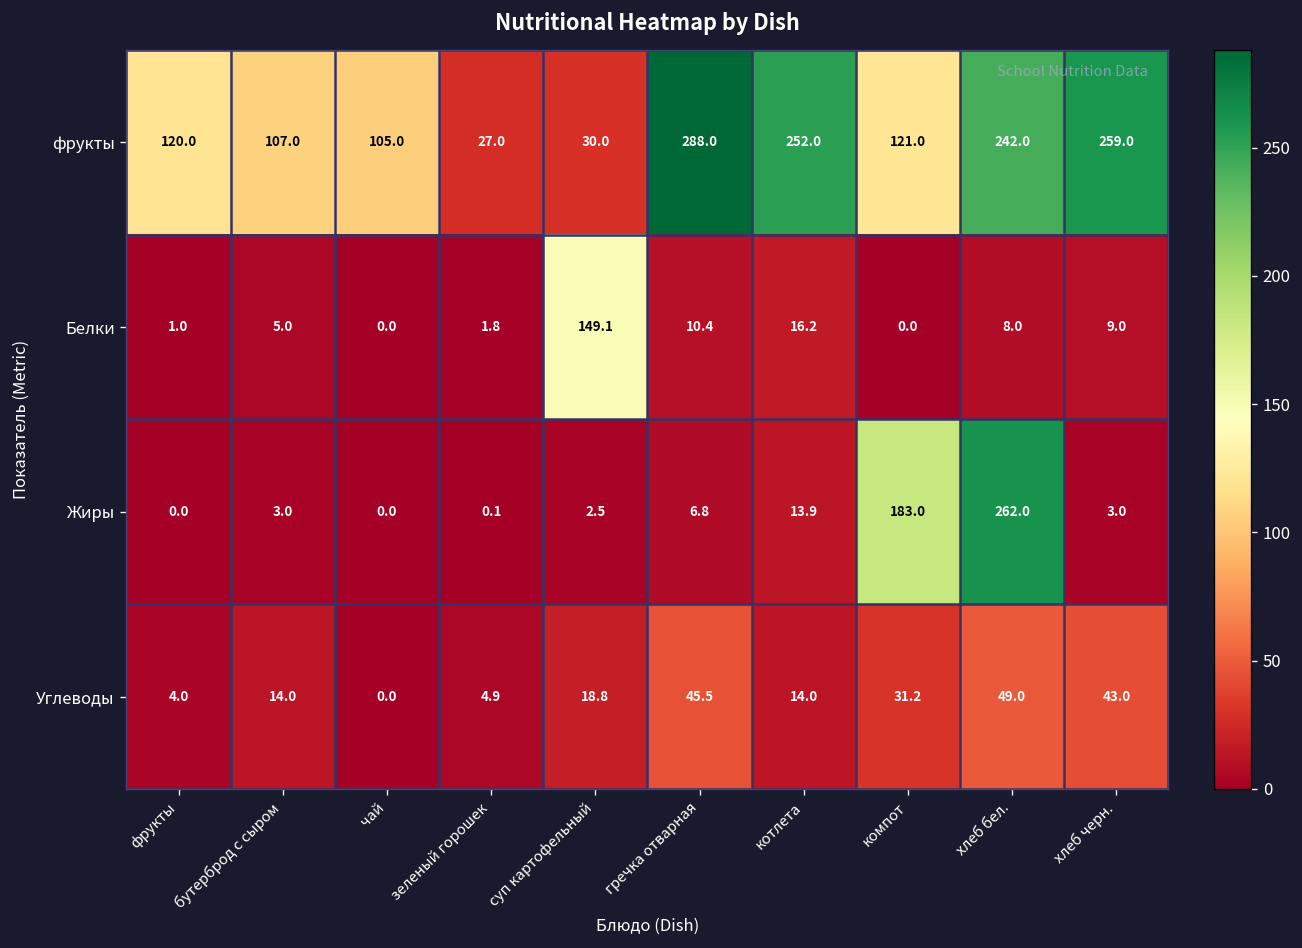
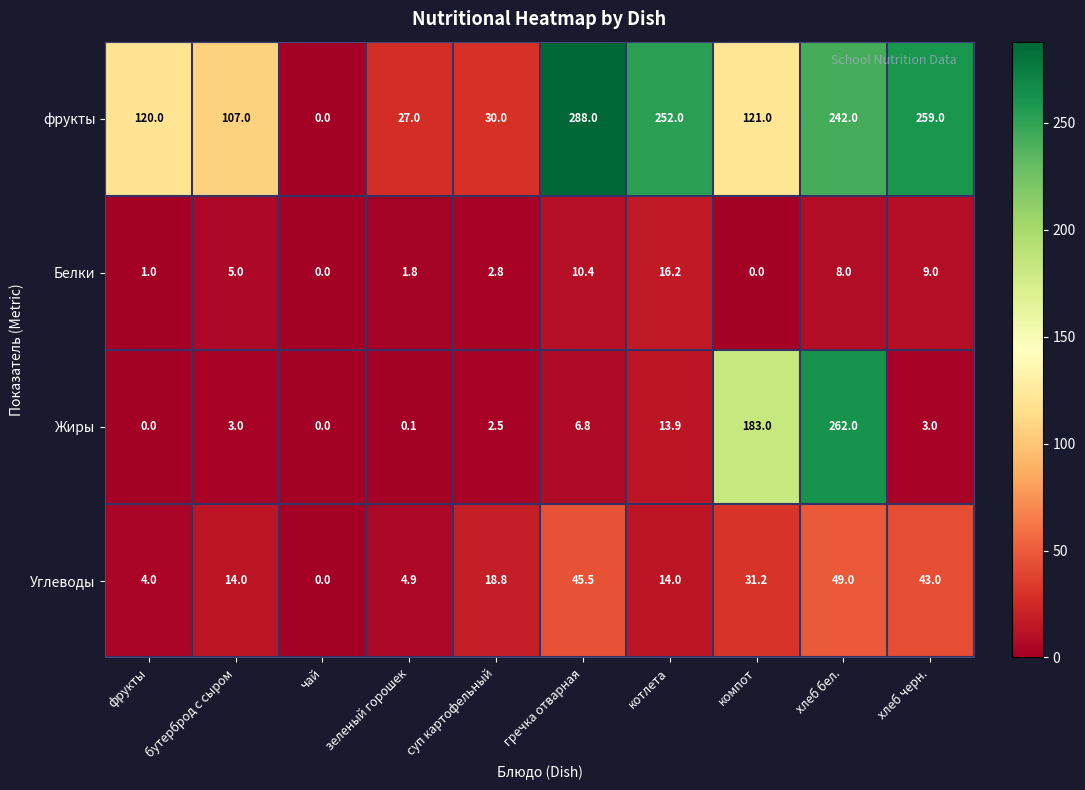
фрукты, чай: 105.0 -> 0.0
Белки, суп картофельный: 149.1 -> 2.8
